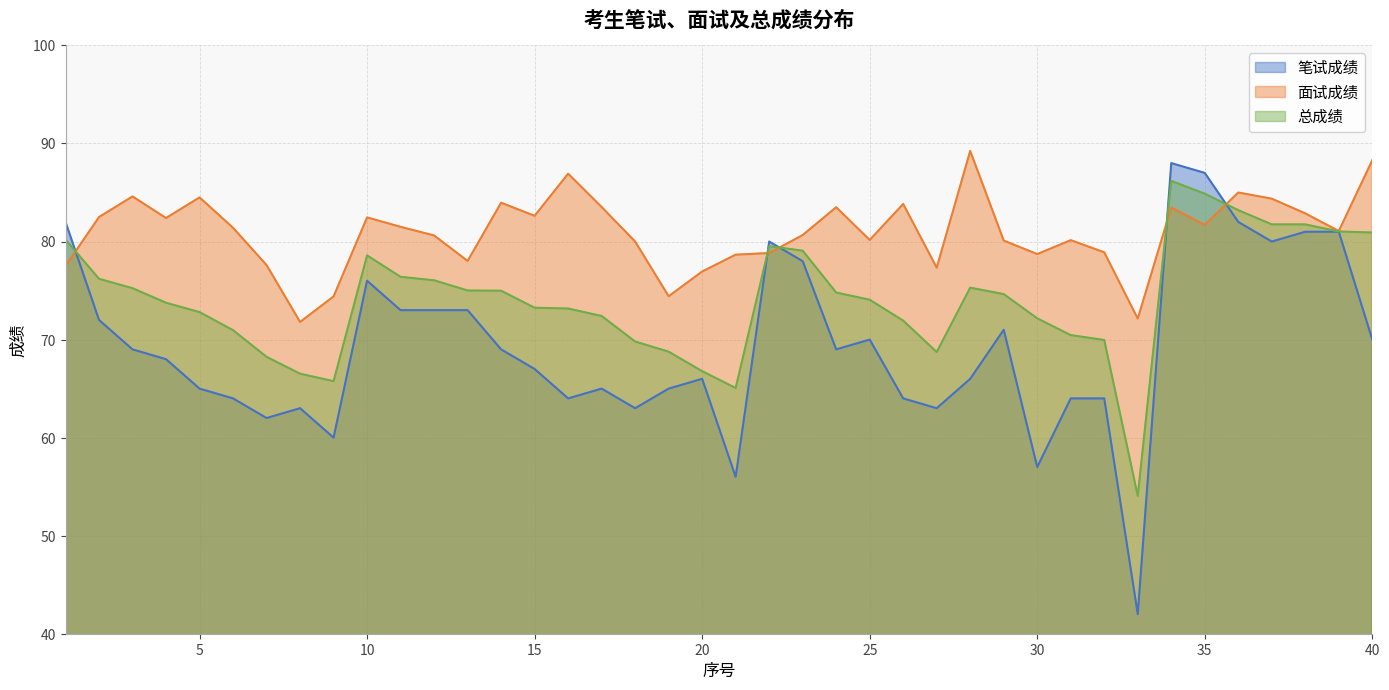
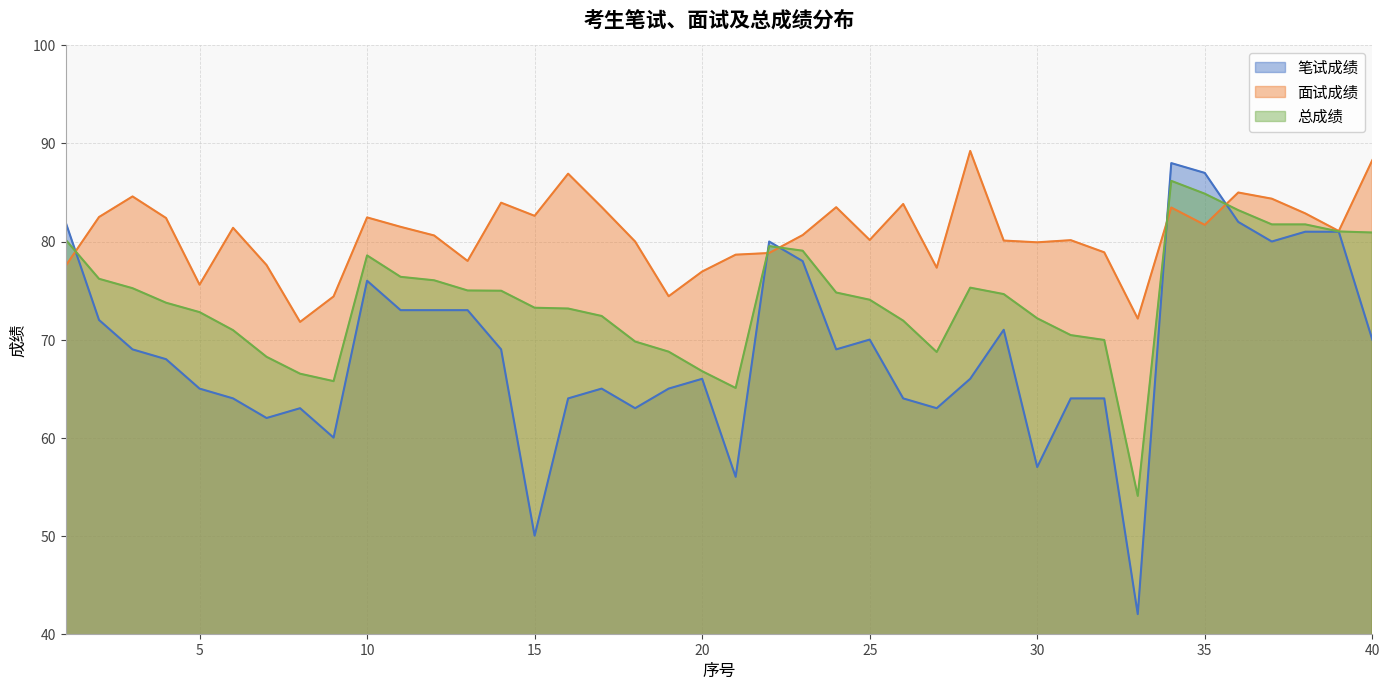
面试成绩, 5: 85 -> 76
笔试成绩, 15: 67 -> 50
面试成绩, 30: 79 -> 80
